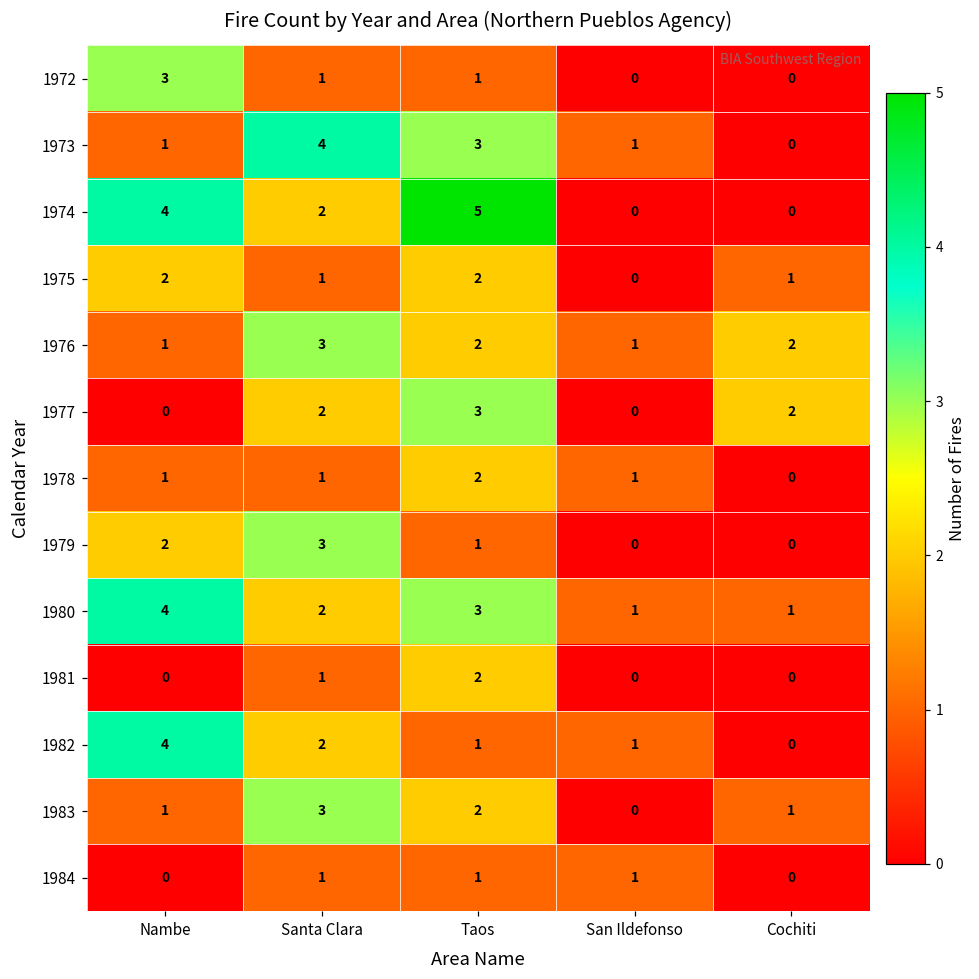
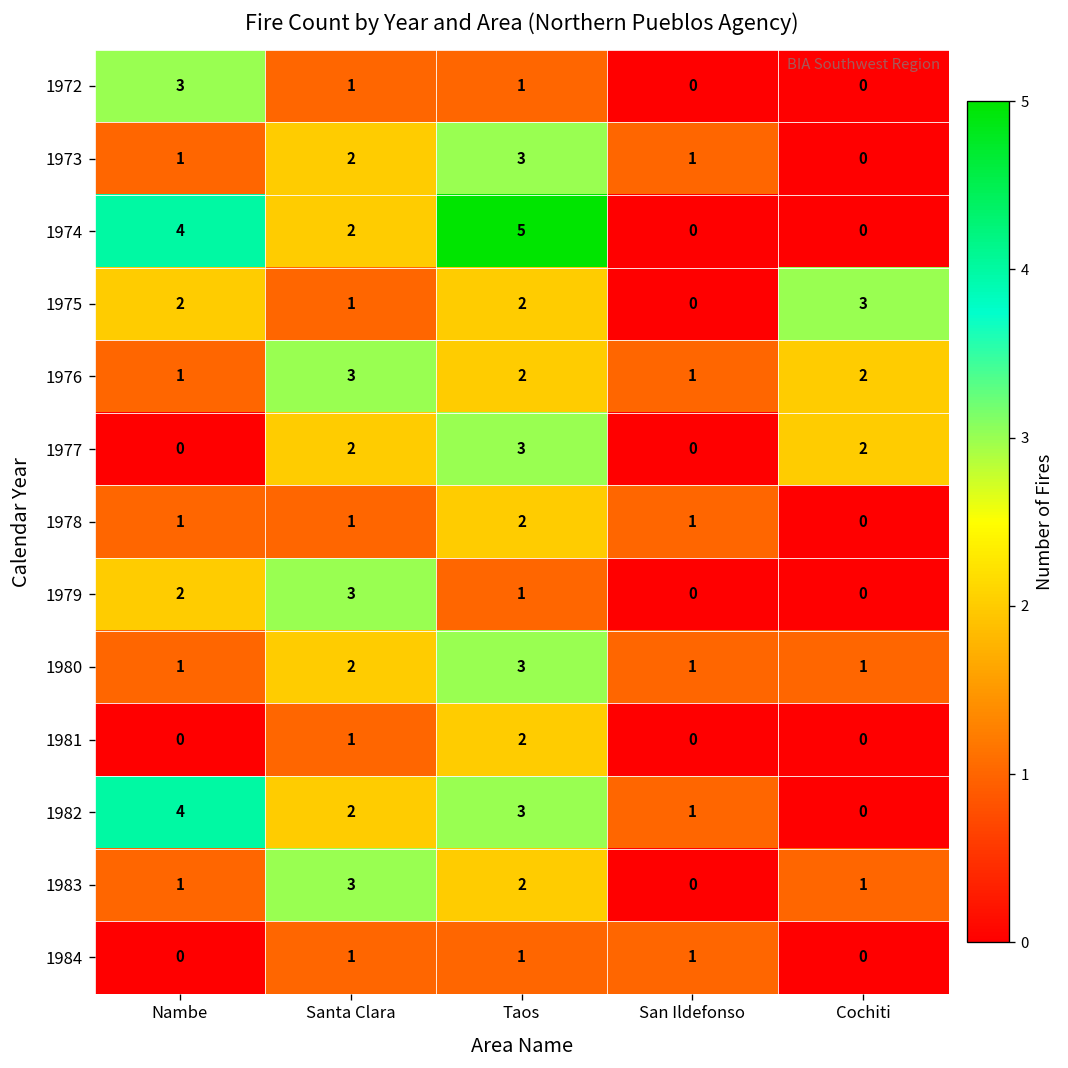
1973, Santa Clara: 4 -> 2
1975, Cochiti: 1 -> 3
1980, Nambe: 4 -> 1
1982, Taos: 1 -> 3
